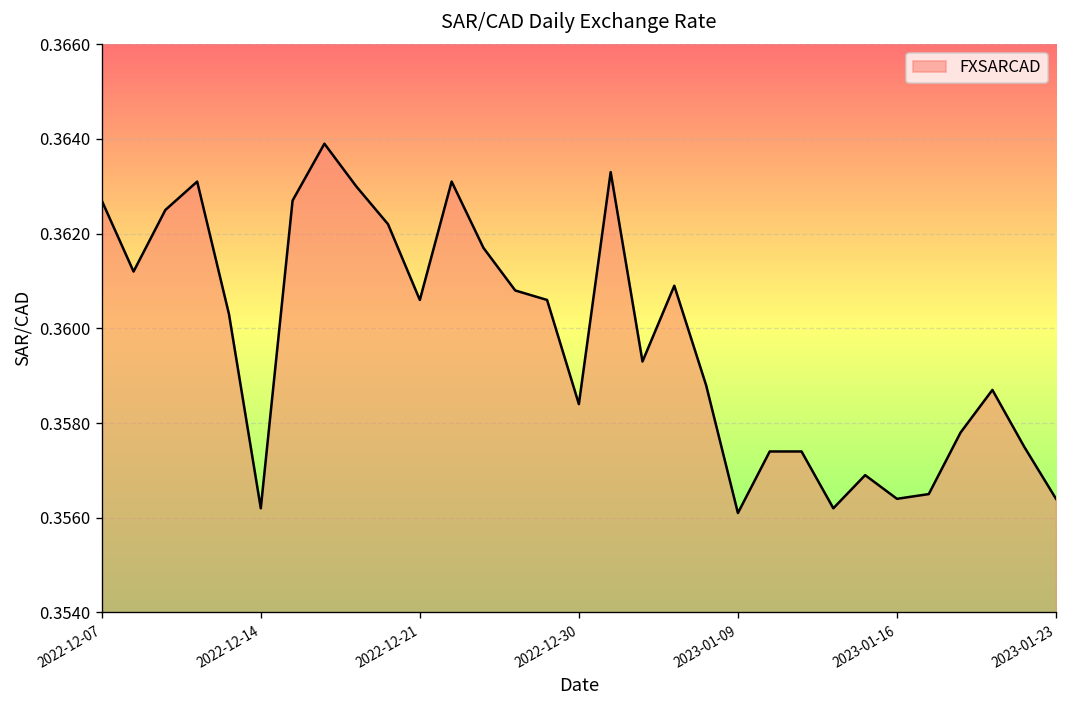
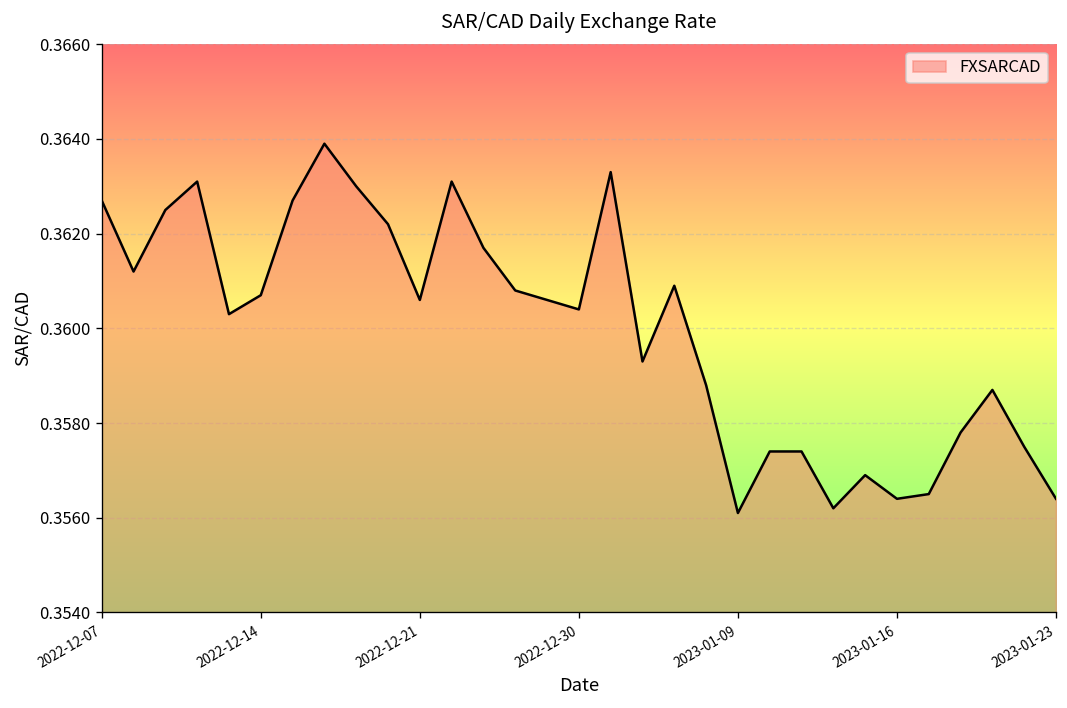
2022-12-14: 0.3562 -> 0.3607
2022-12-30: 0.3584 -> 0.3604
